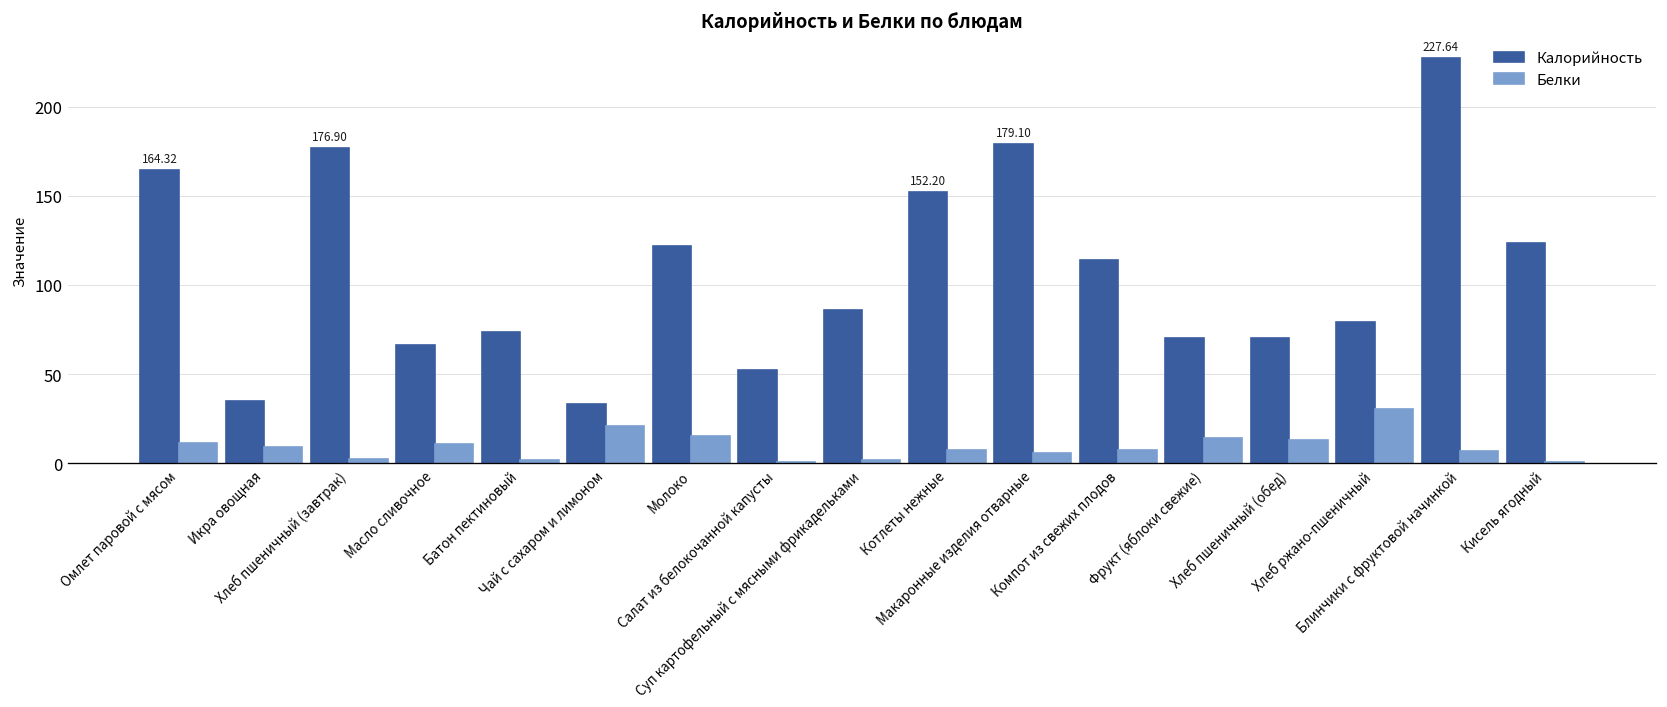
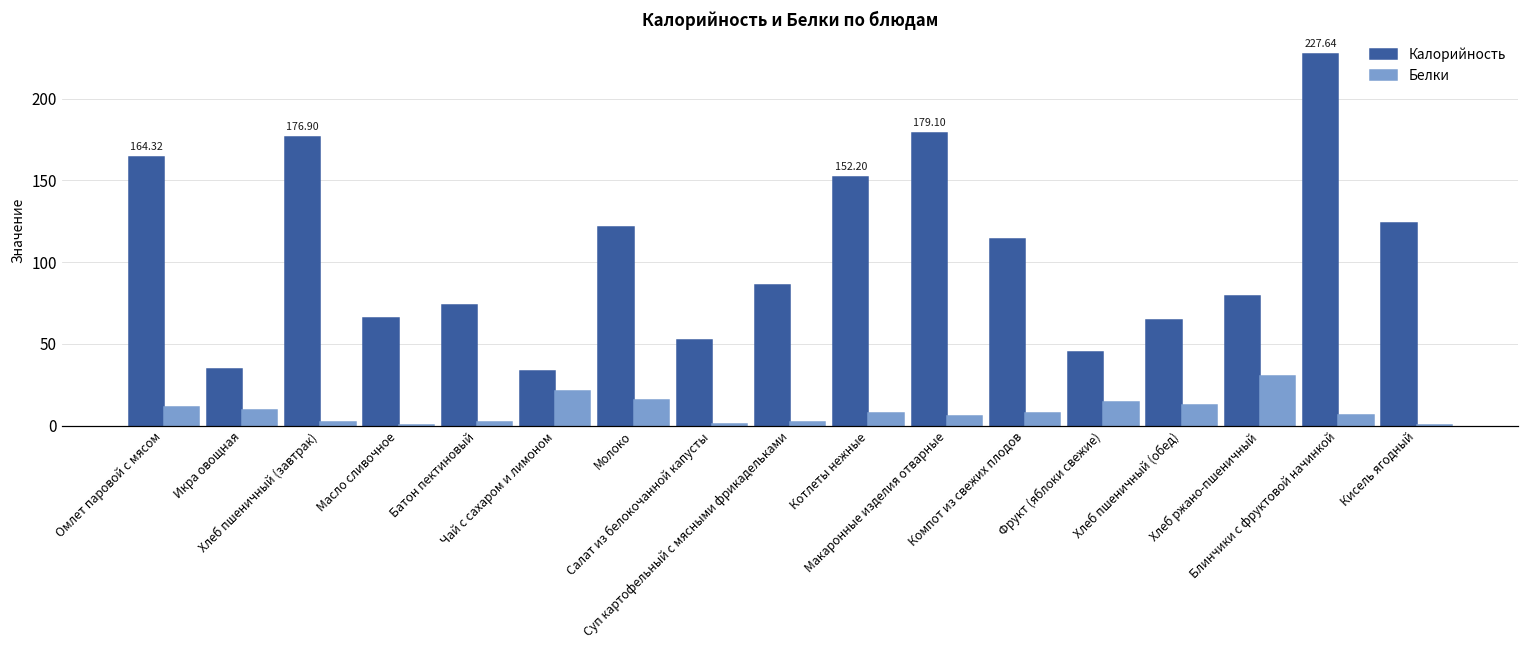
Белки, Масло сливочное: 11 -> 0
Калорийность, Фрукт (яблоки свежие): 71 -> 45
Калорийность, Хлеб пшеничный (обед): 71 -> 65
